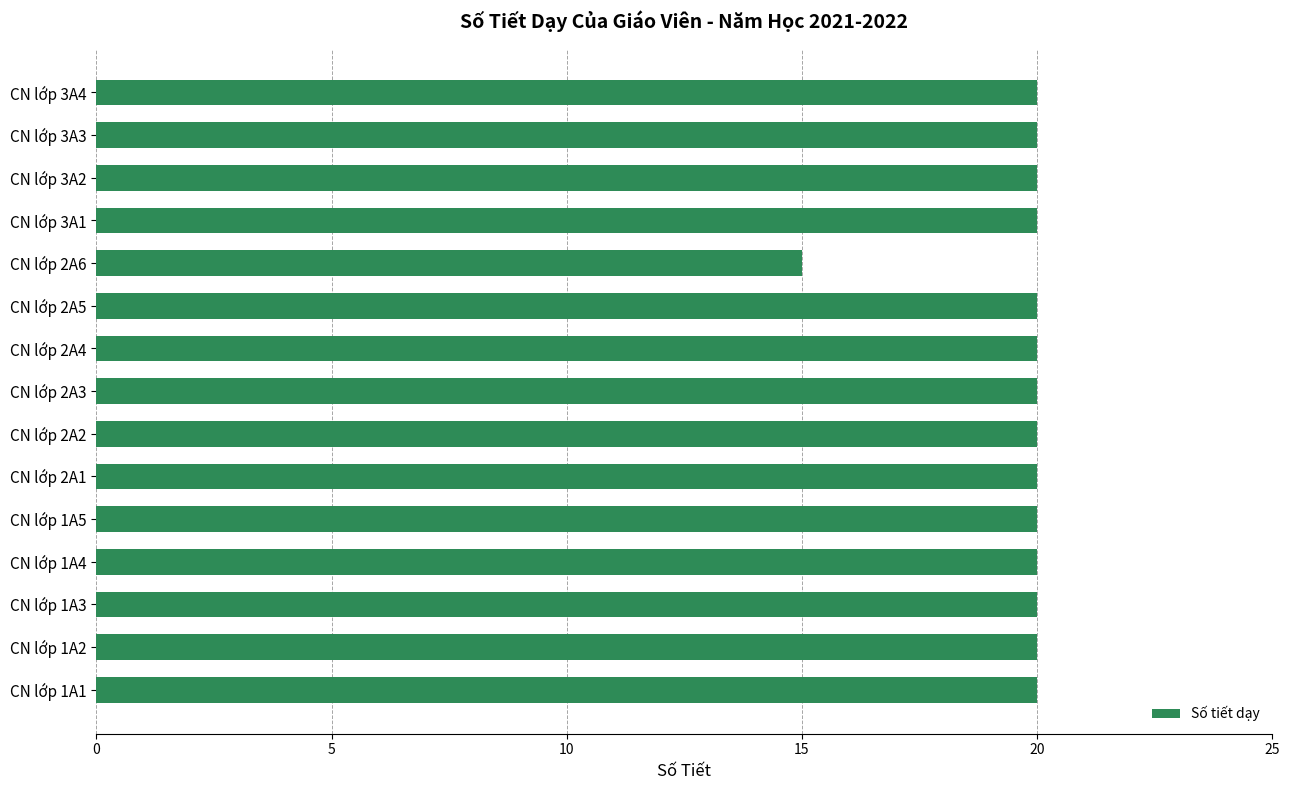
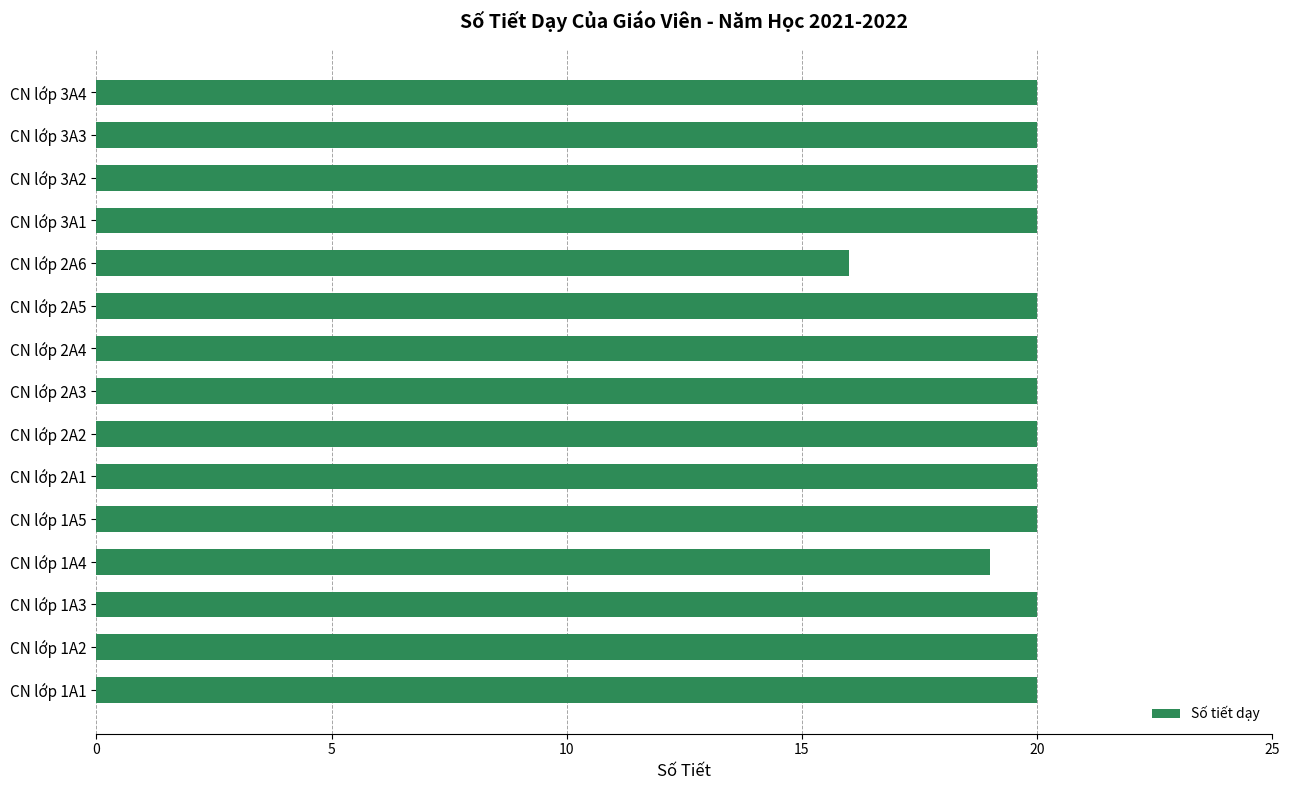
CN lớp 2A6: 15 -> 16
CN lớp 1A4: 20 -> 19
